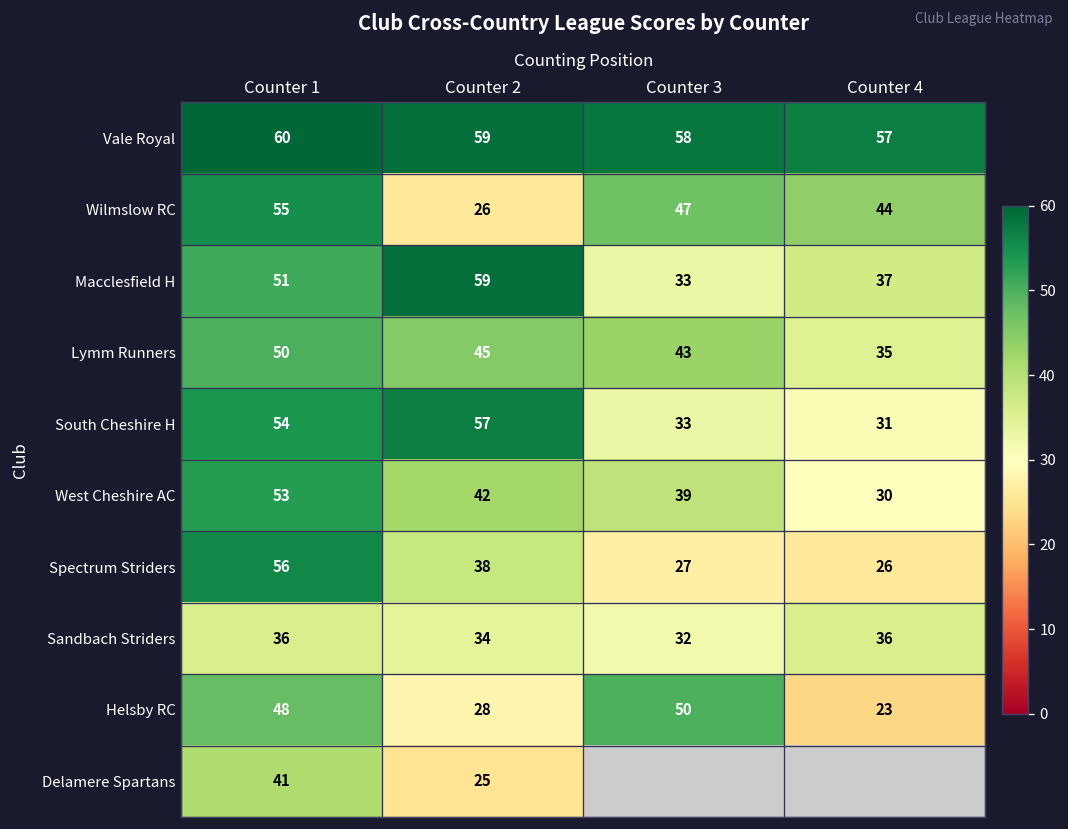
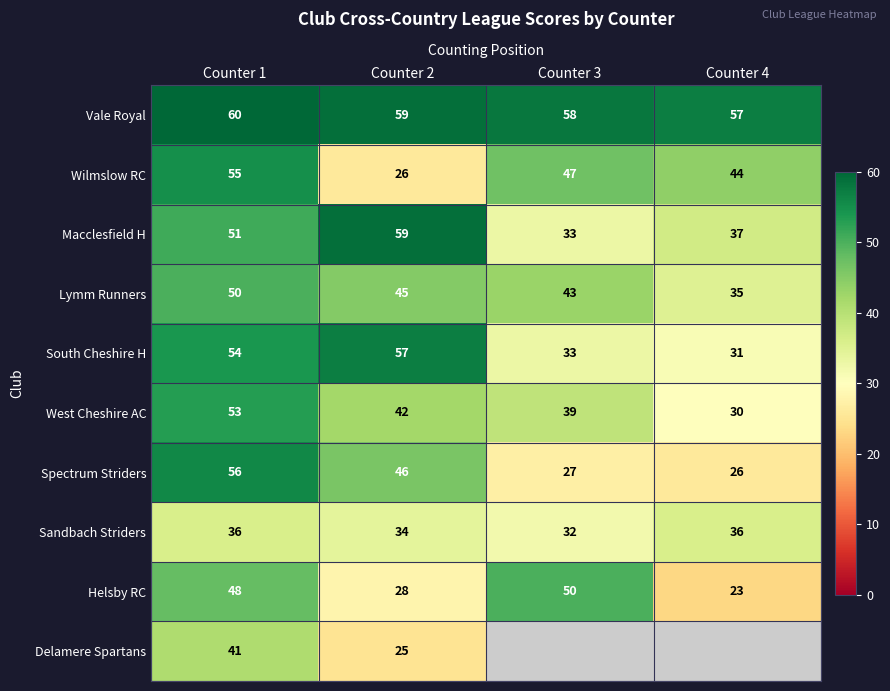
Spectrum Striders, Counter 2: 38 -> 46
